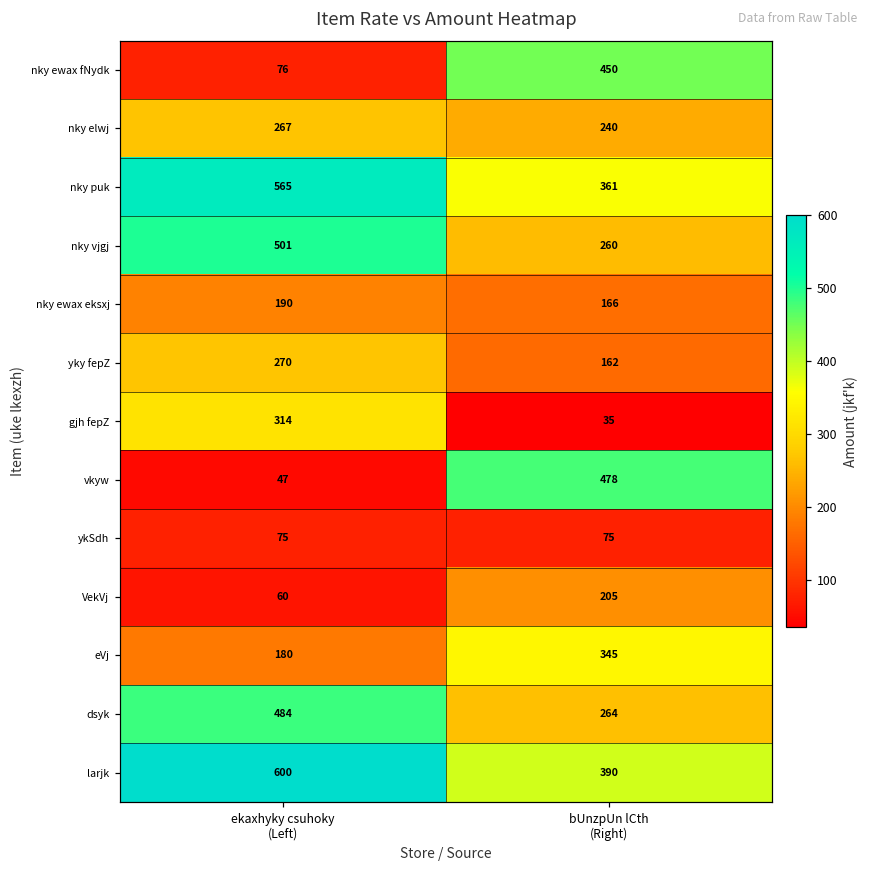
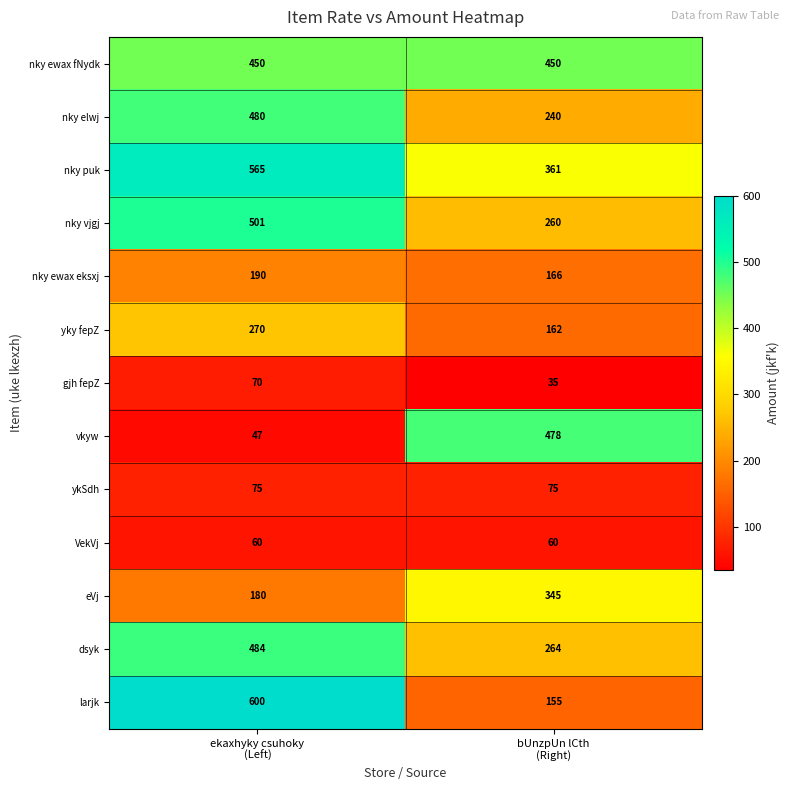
nky ewax fNydk, ekaxhyky csuhoky (Left): 76 -> 450
nky elwj, ekaxhyky csuhoky (Left): 267 -> 480
gjh fepZ, ekaxhyky csuhoky (Left): 314 -> 70
VekVj, bUnzpUn lCth (Right): 205 -> 60
larjk, bUnzpUn lCth (Right): 390 -> 155
